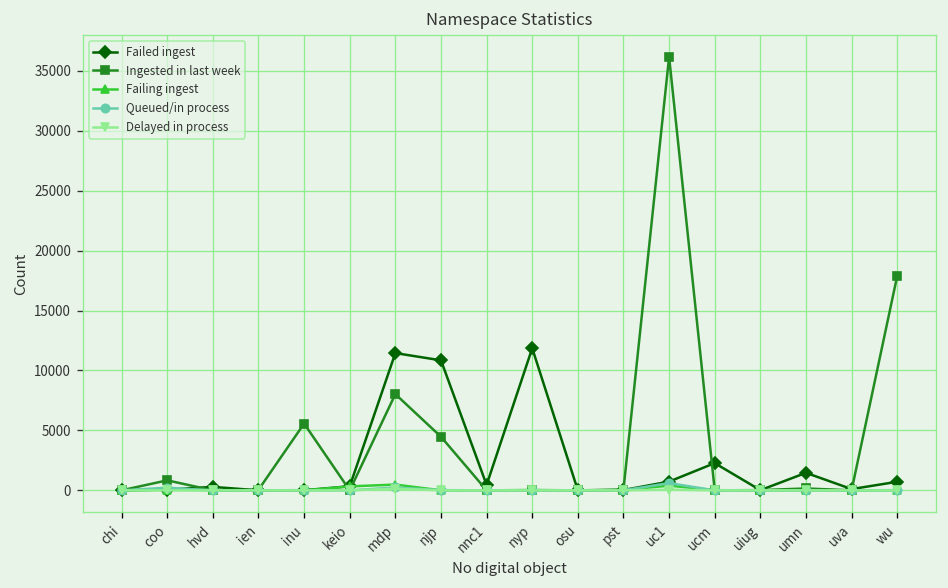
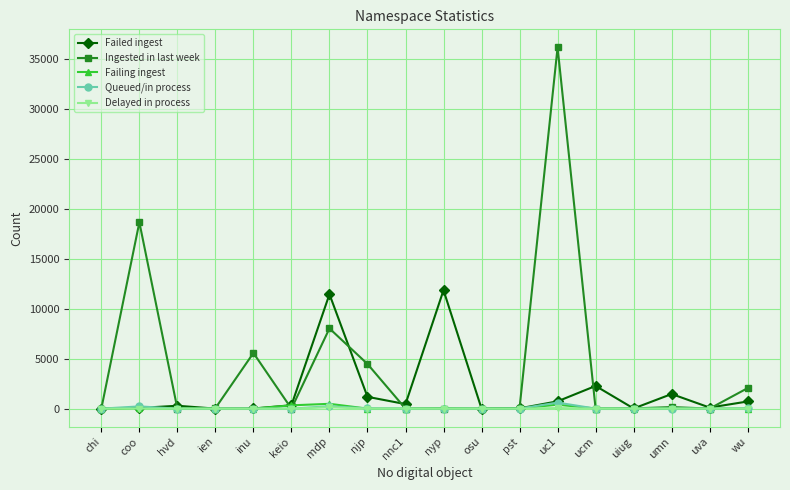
Ingested in last week, coo: 1000 -> 19000
Failed ingest, njp: 11000 -> 1000
Ingested in last week, wu: 18000 -> 2000
